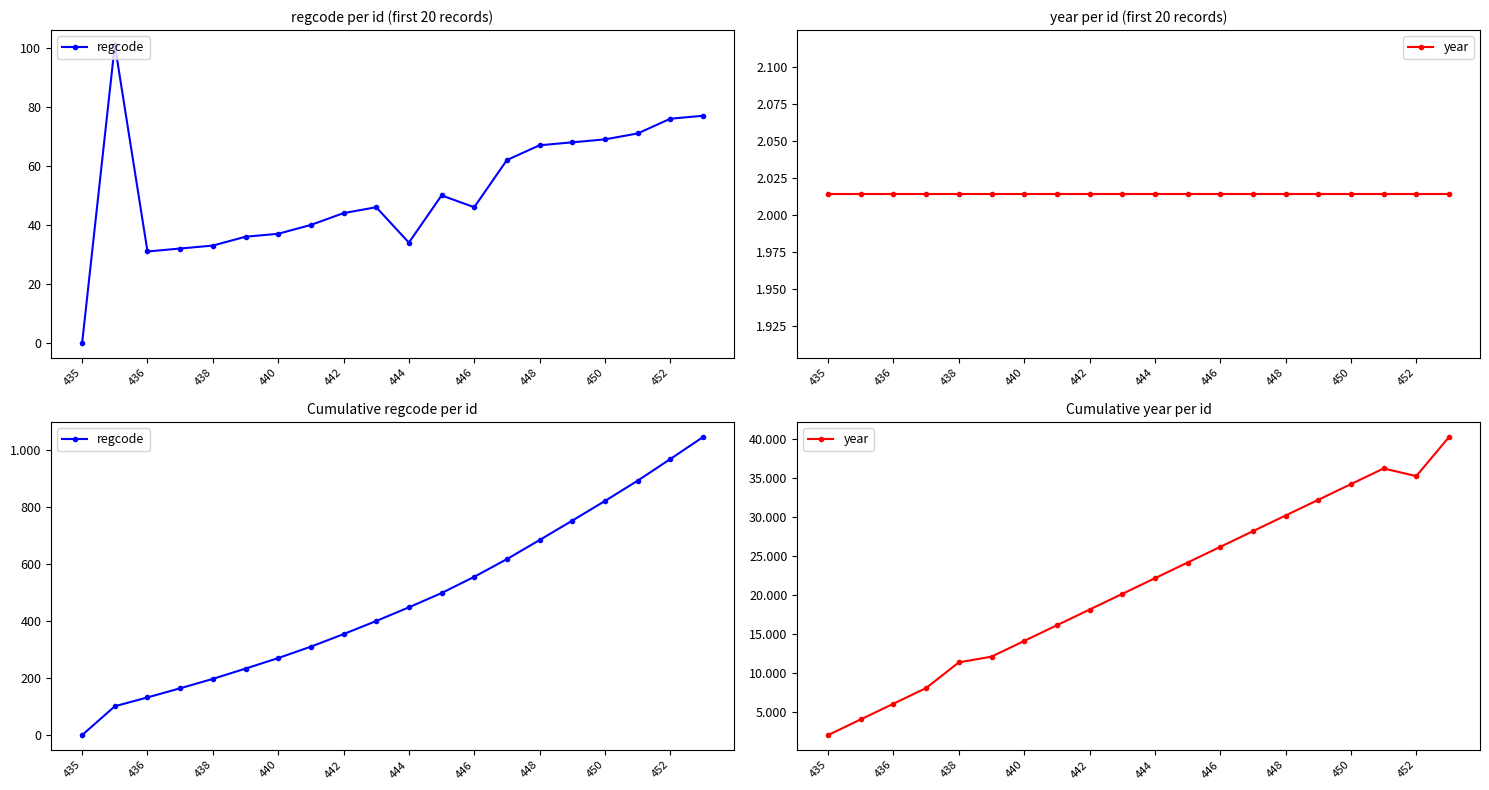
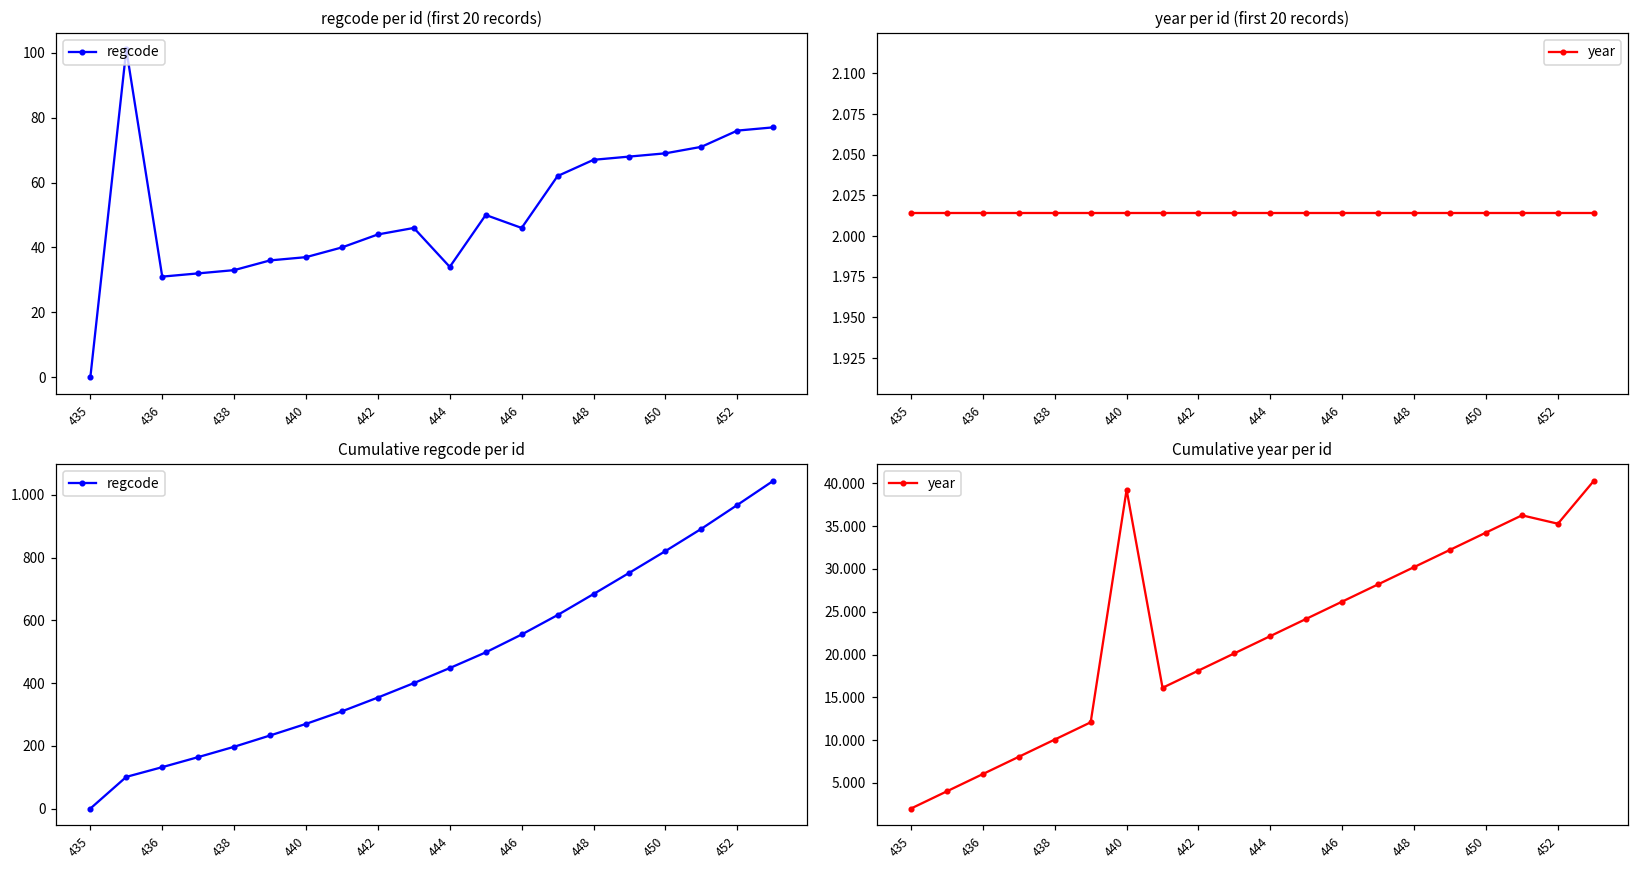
Cumulative year per id, 438: 11 -> 10
Cumulative year per id, 440: 14 -> 39
